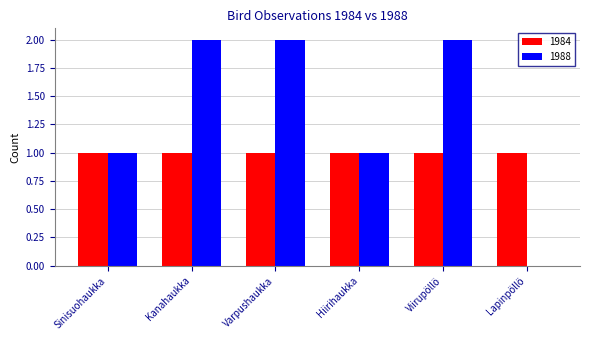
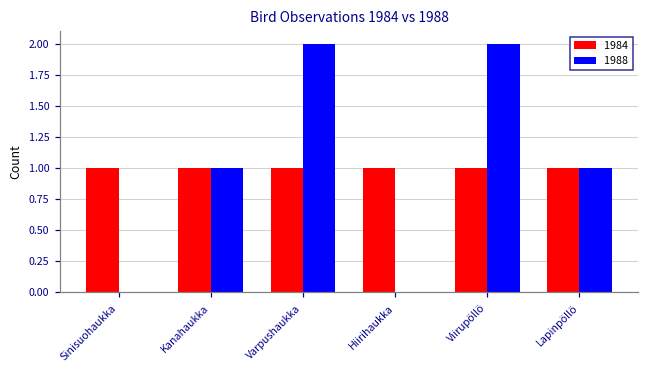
1988, Sinisuohaukka: 1 -> 0
1988, Kanahaukka: 2 -> 1
1988, Hiirihaukka: 1 -> 0
1988, Lapinpöllö: 0 -> 1
